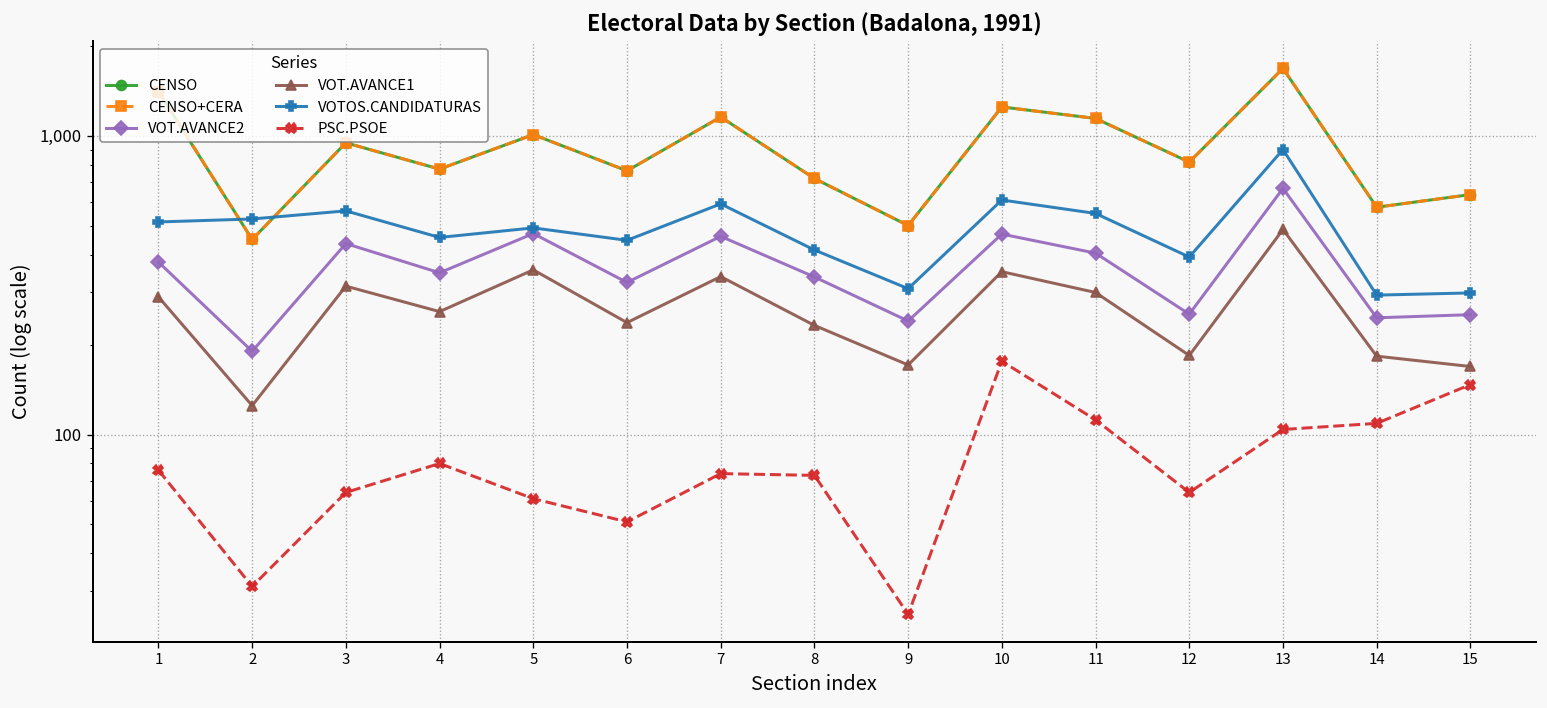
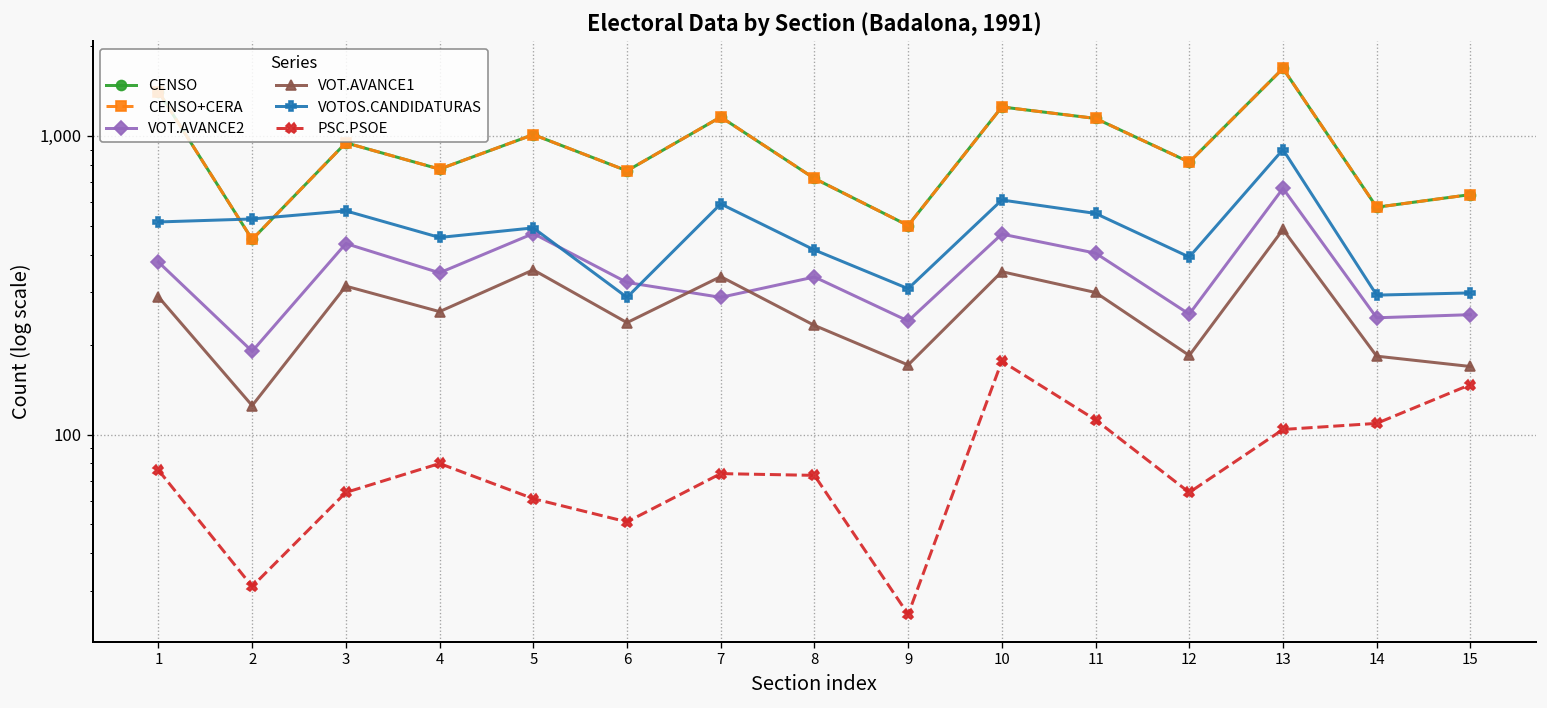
VOTOS.CANDIDATURAS, 6: 450 -> 290
VOT.AVANCE2, 7: 460 -> 290
